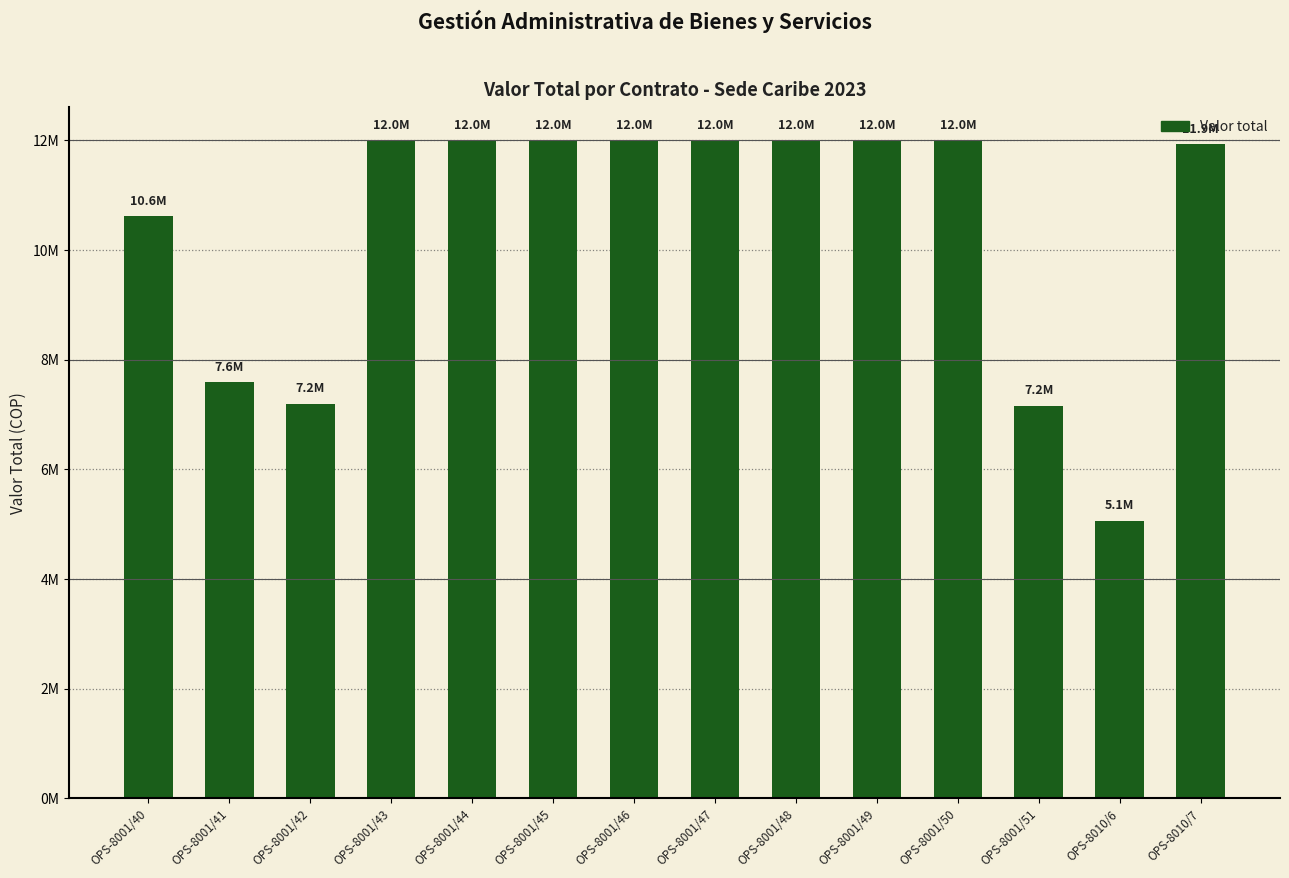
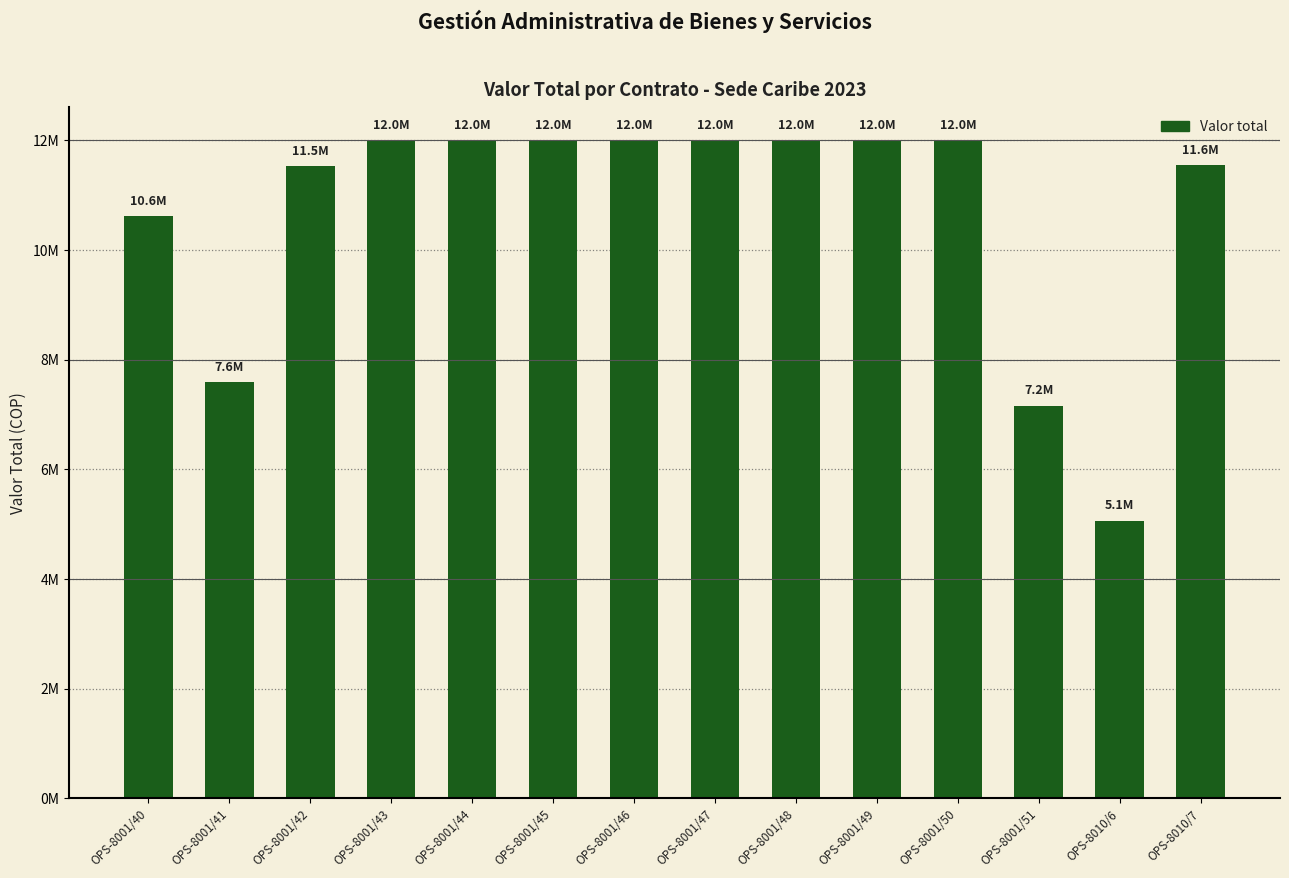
OPS-8001/42: 7.2M -> 11.5M
OPS-8010/7: 11.9M -> 11.6M
